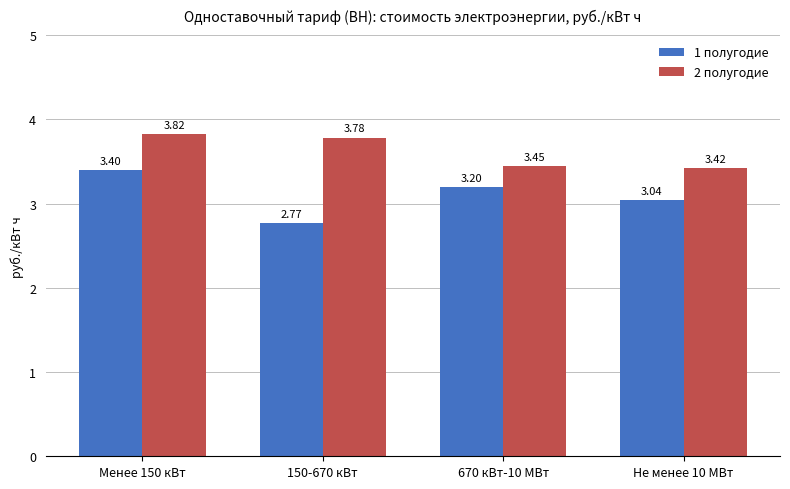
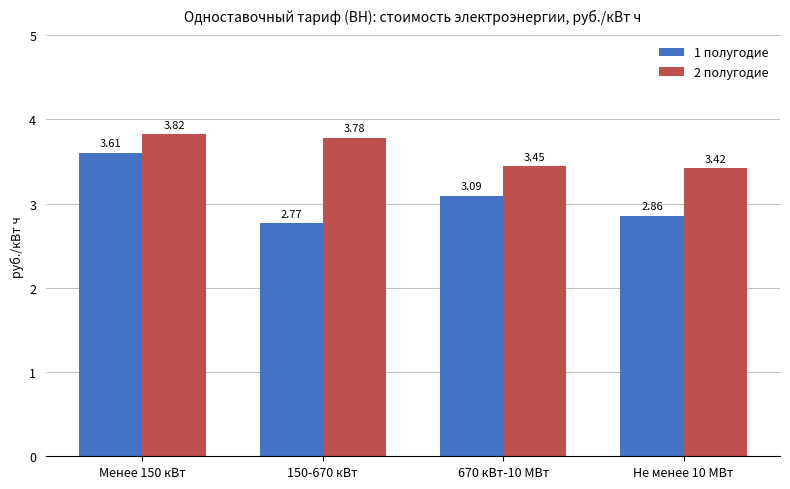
1 полугодие, Менее 150 кВт: 3.40 -> 3.61
1 полугодие, 670 кВт-10 МВт: 3.20 -> 3.09
1 полугодие, Не менее 10 МВт: 3.04 -> 2.86
